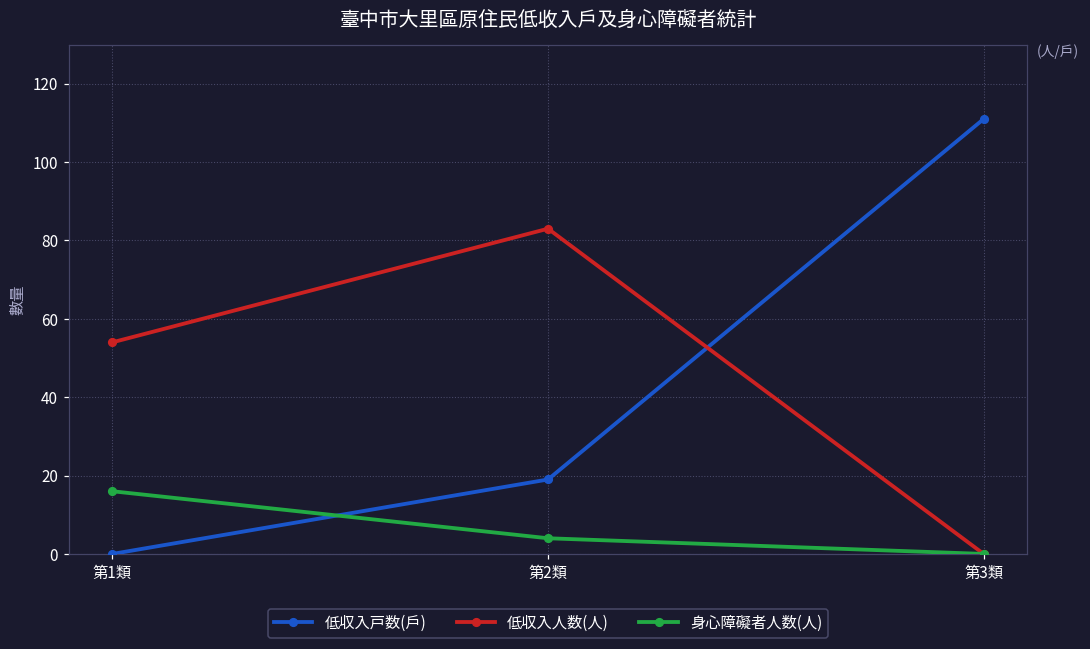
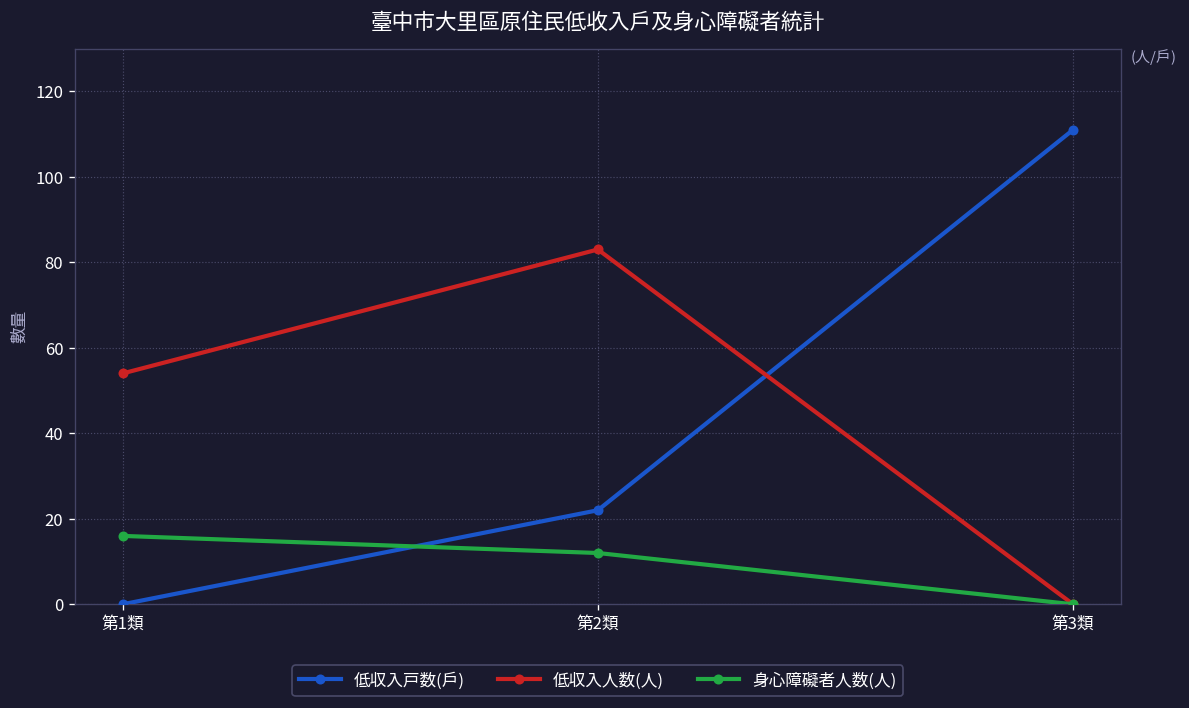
低収入戸数(戶), 第2類: 19 -> 22
身心障礙者人数(人), 第2類: 4 -> 12
